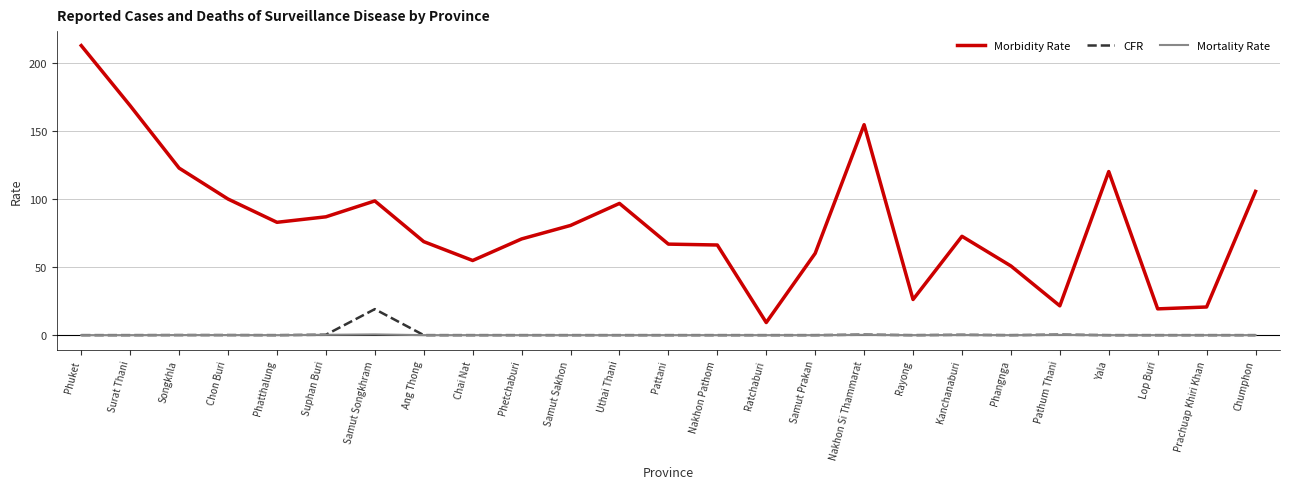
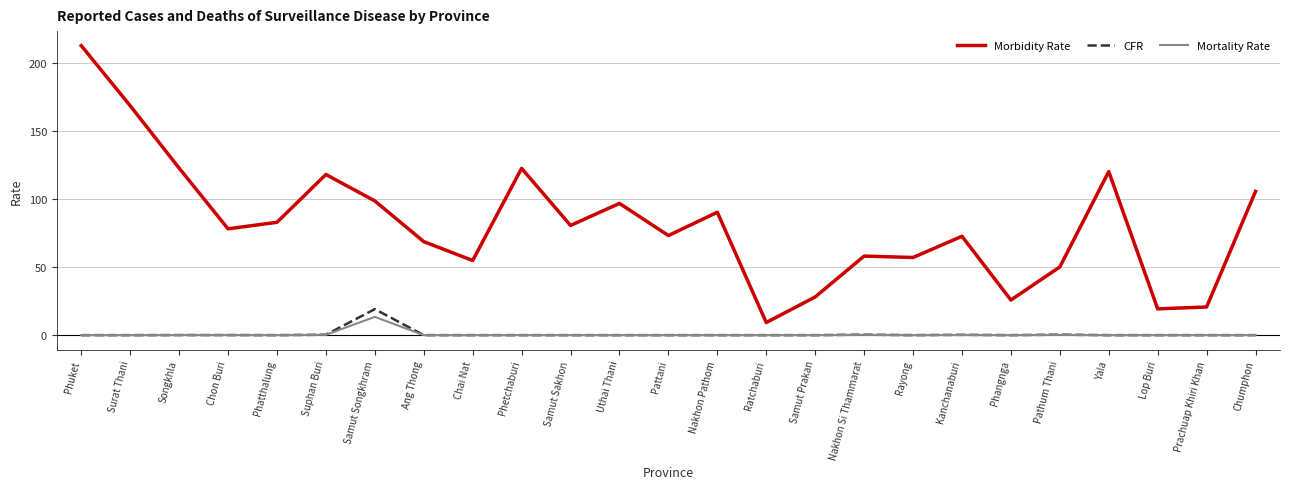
Morbidity Rate, Chon Buri: 100 -> 78
Morbidity Rate, Suphan Buri: 87 -> 118
Mortality Rate, Samut Songkhram: 1 -> 13
Morbidity Rate, Phetchaburi: 71 -> 123
Morbidity Rate, Pattani: 67 -> 73
Morbidity Rate, Nakhon Pathom: 66 -> 90
Morbidity Rate, Samut Prakan: 60 -> 28
Morbidity Rate, Nakhon Si Thammarat: 155 -> 58
Morbidity Rate, Rayong: 26 -> 57
Morbidity Rate, Phangnga: 51 -> 26
Morbidity Rate, Pathum Thani: 22 -> 50
